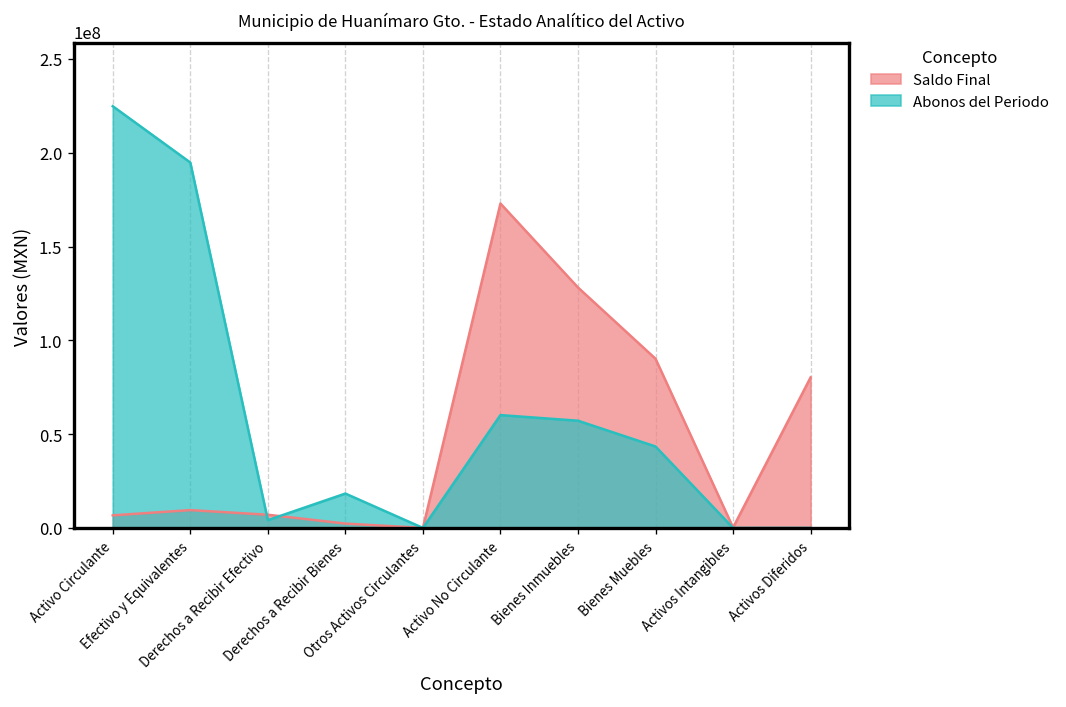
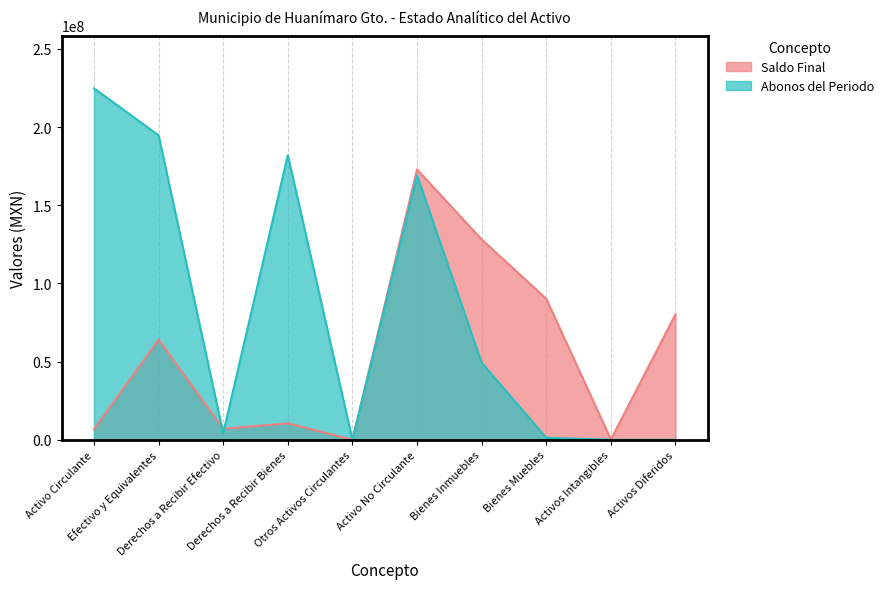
Saldo Final, Efectivo y Equivalentes: 10000000 -> 64000000
Saldo Final, Derechos a Recibir Bienes: 2000000 -> 11000000
Abonos del Periodo, Derechos a Recibir Bienes: 18000000 -> 182000000
Abonos del Periodo, Activo No Circulante: 60000000 -> 169000000
Abonos del Periodo, Bienes Inmuebles: 57000000 -> 49000000
Abonos del Periodo, Bienes Muebles: 43000000 -> 1000000
